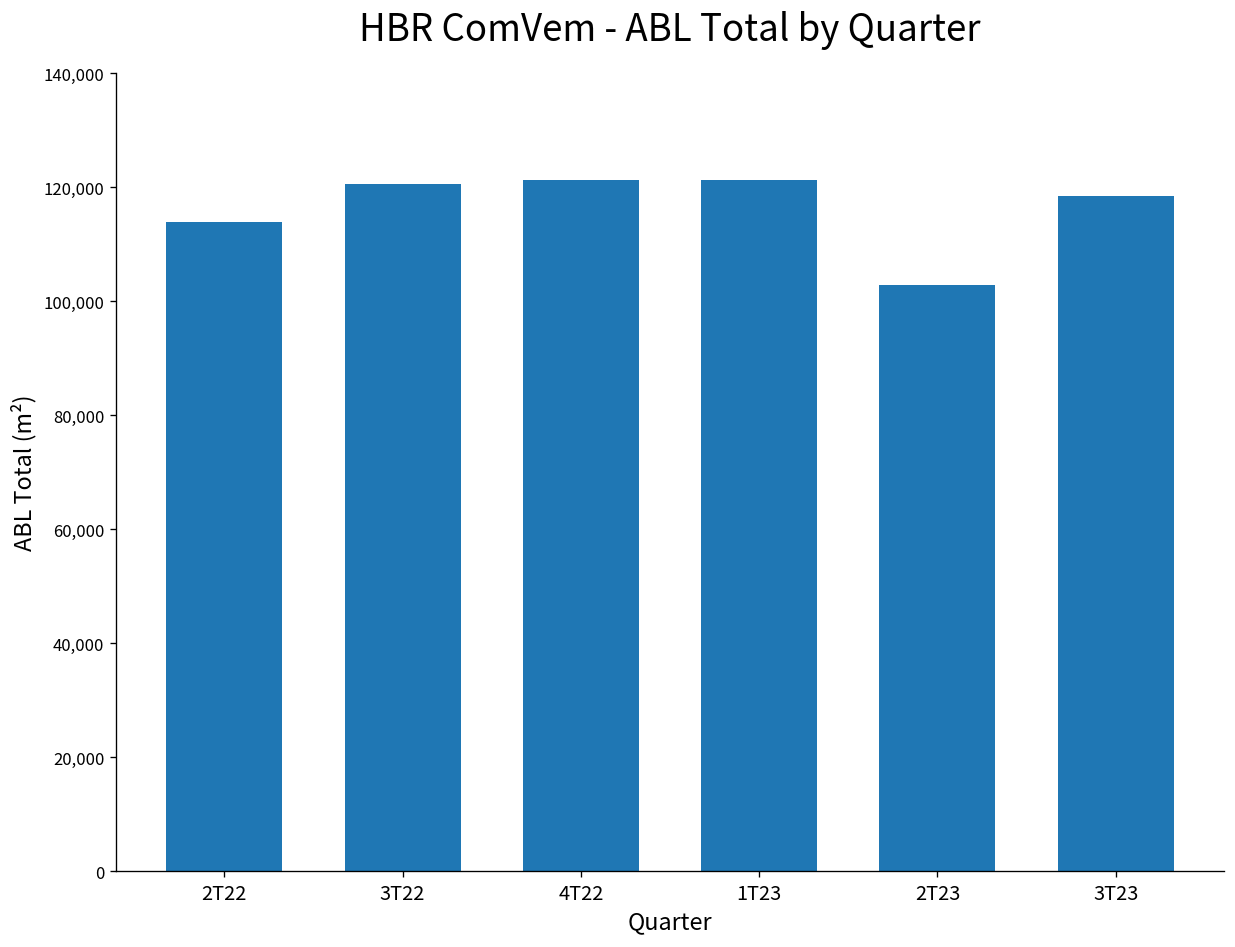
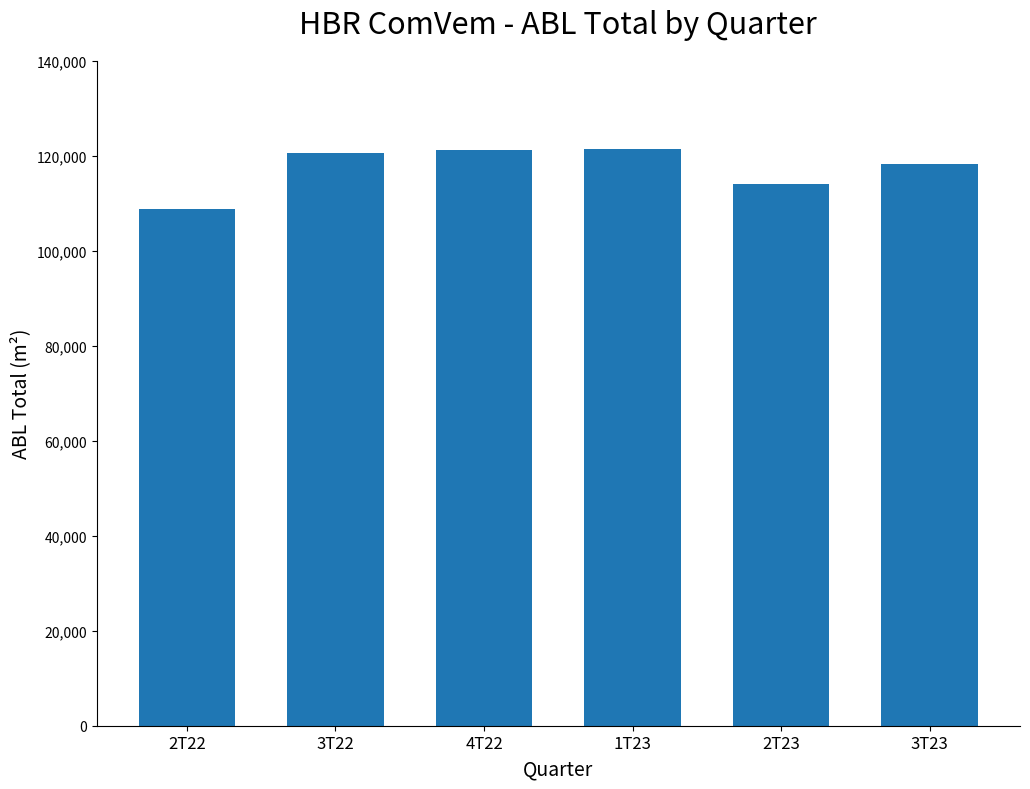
2T22: 114,000 -> 109,000
2T23: 103,000 -> 114,000
